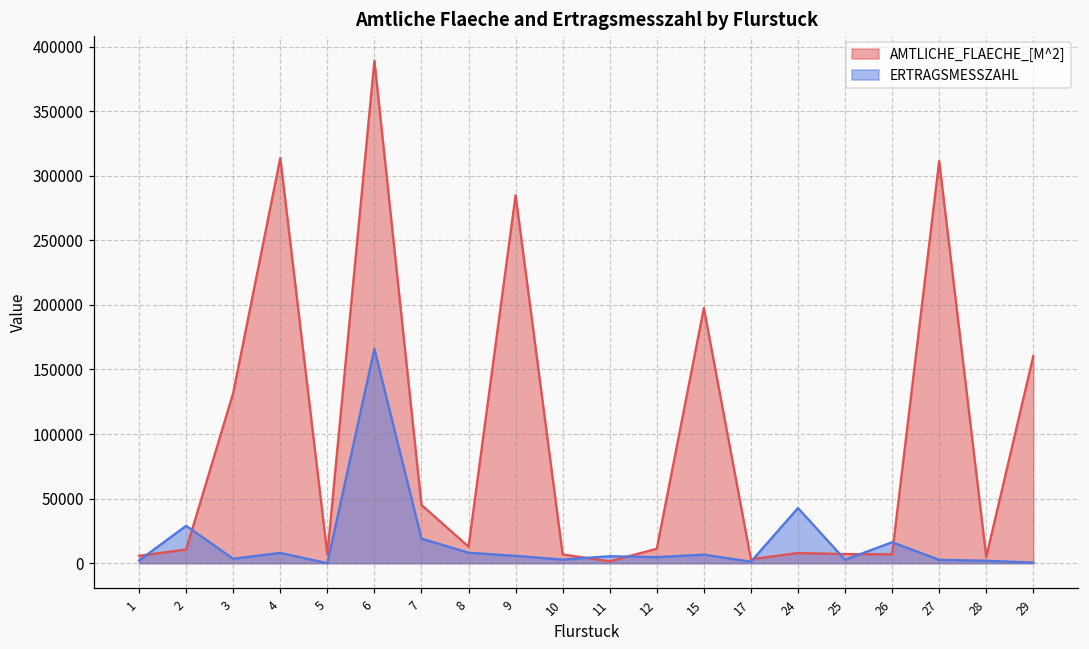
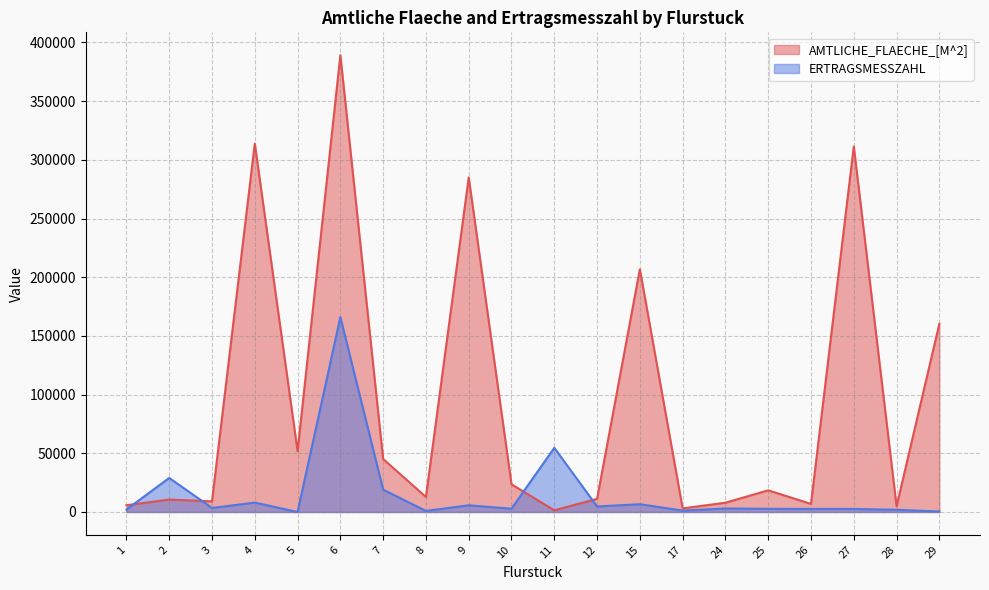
AMTLICHE_FLAECHE_[M^2], 3: 132000 -> 9000
AMTLICHE_FLAECHE_[M^2], 5: 7000 -> 52000
ERTRAGSMESSZAHL, 8: 8000 -> 1000
AMTLICHE_FLAECHE_[M^2], 10: 7000 -> 24000
ERTRAGSMESSZAHL, 11: 5000 -> 55000
AMTLICHE_FLAECHE_[M^2], 15: 198000 -> 207000
ERTRAGSMESSZAHL, 24: 43000 -> 3000
AMTLICHE_FLAECHE_[M^2], 25: 7000 -> 18000
ERTRAGSMESSZAHL, 26: 16000 -> 3000
